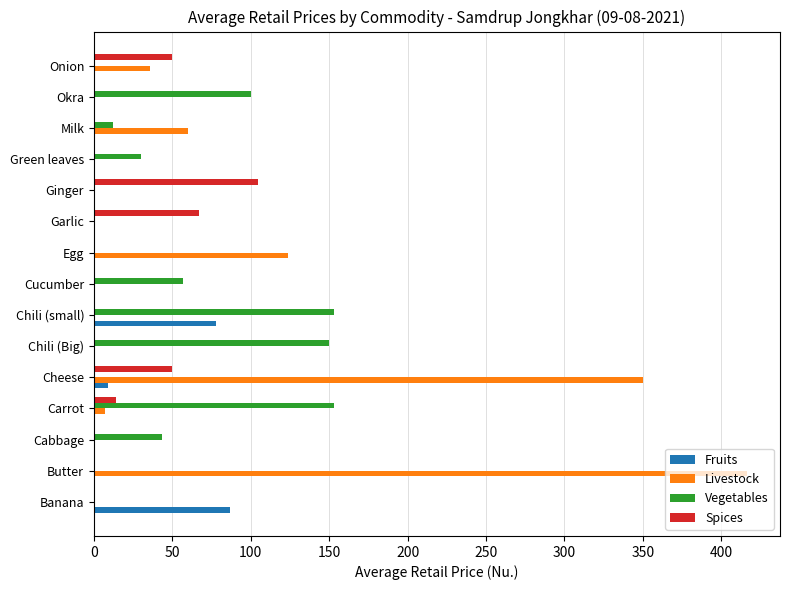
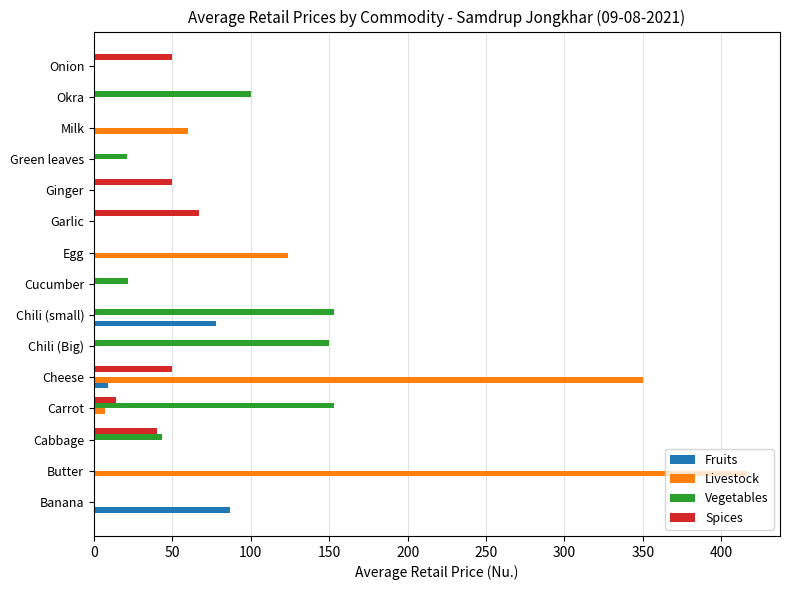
Livestock, Onion: 36 -> 0
Vegetables, Milk: 12 -> 0
Vegetables, Green leaves: 30 -> 21
Spices, Ginger: 105 -> 50
Vegetables, Cucumber: 57 -> 22
Spices, Cabbage: 0 -> 40
